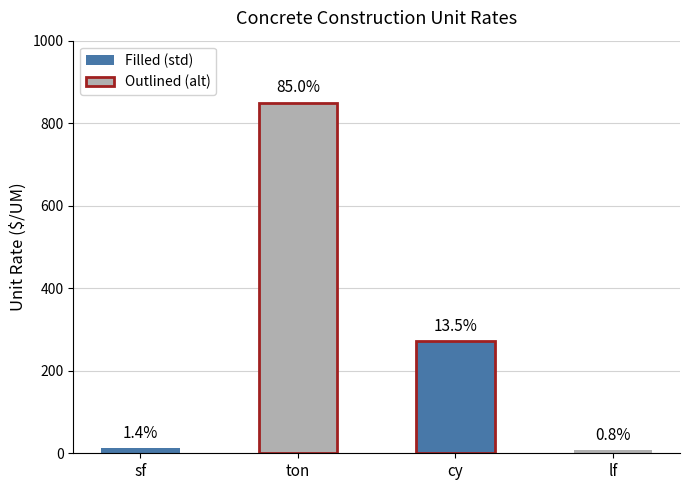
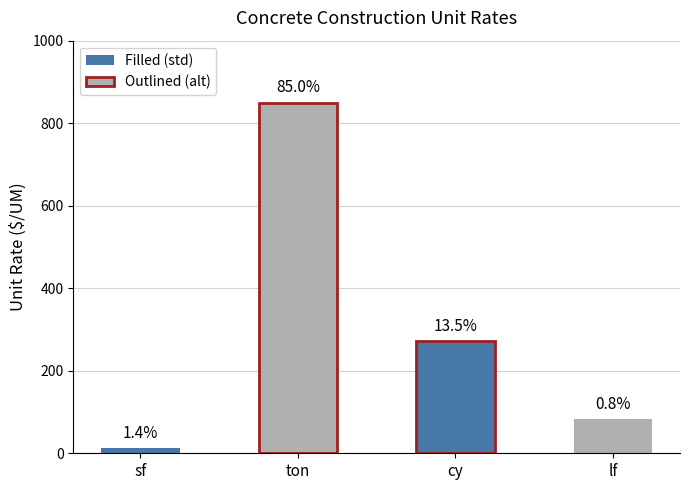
lf: 10 -> 80
